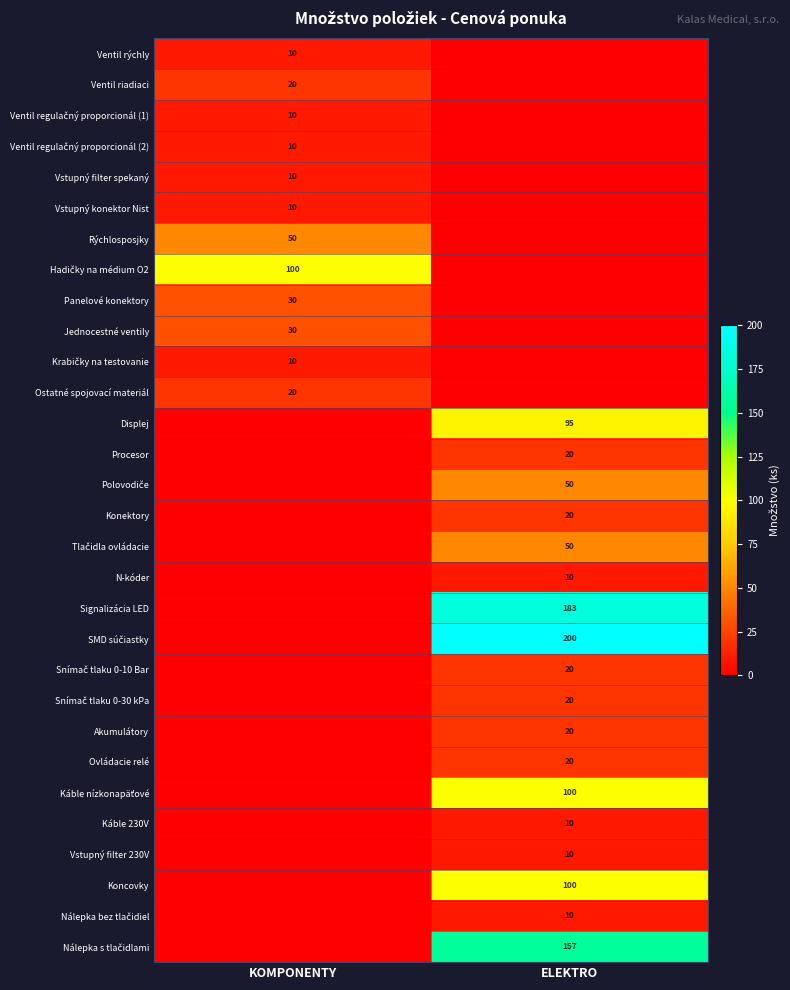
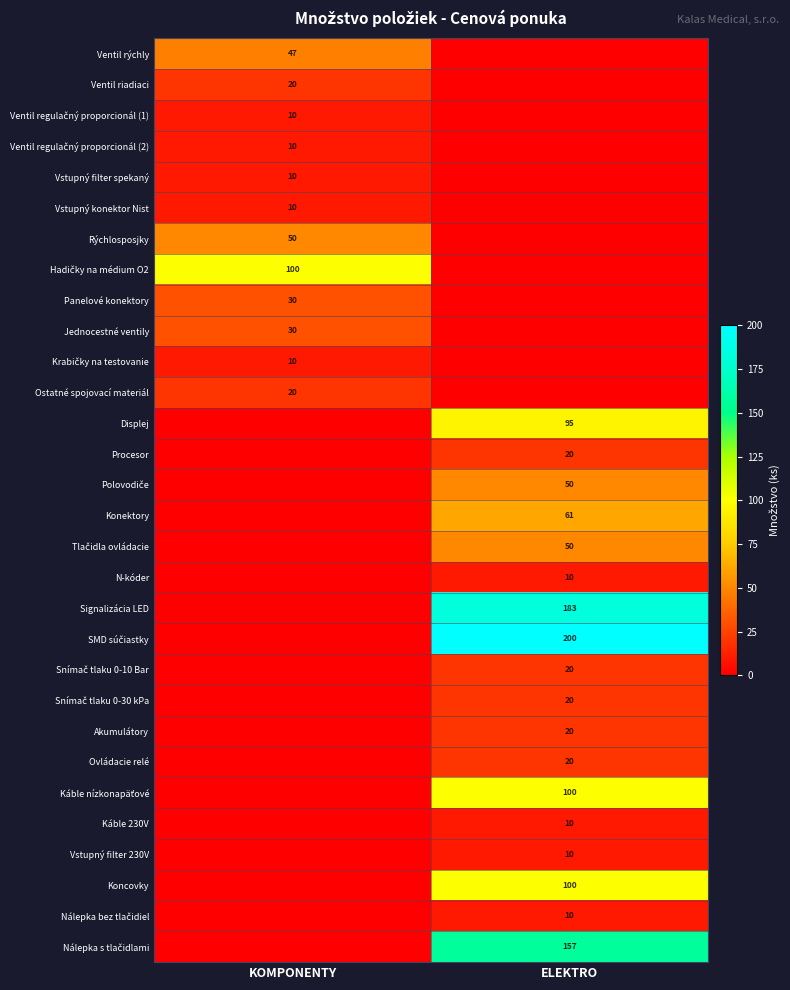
Ventil rýchly, KOMPONENTY: 10 -> 47
Konektory, ELEKTRO: 20 -> 61
